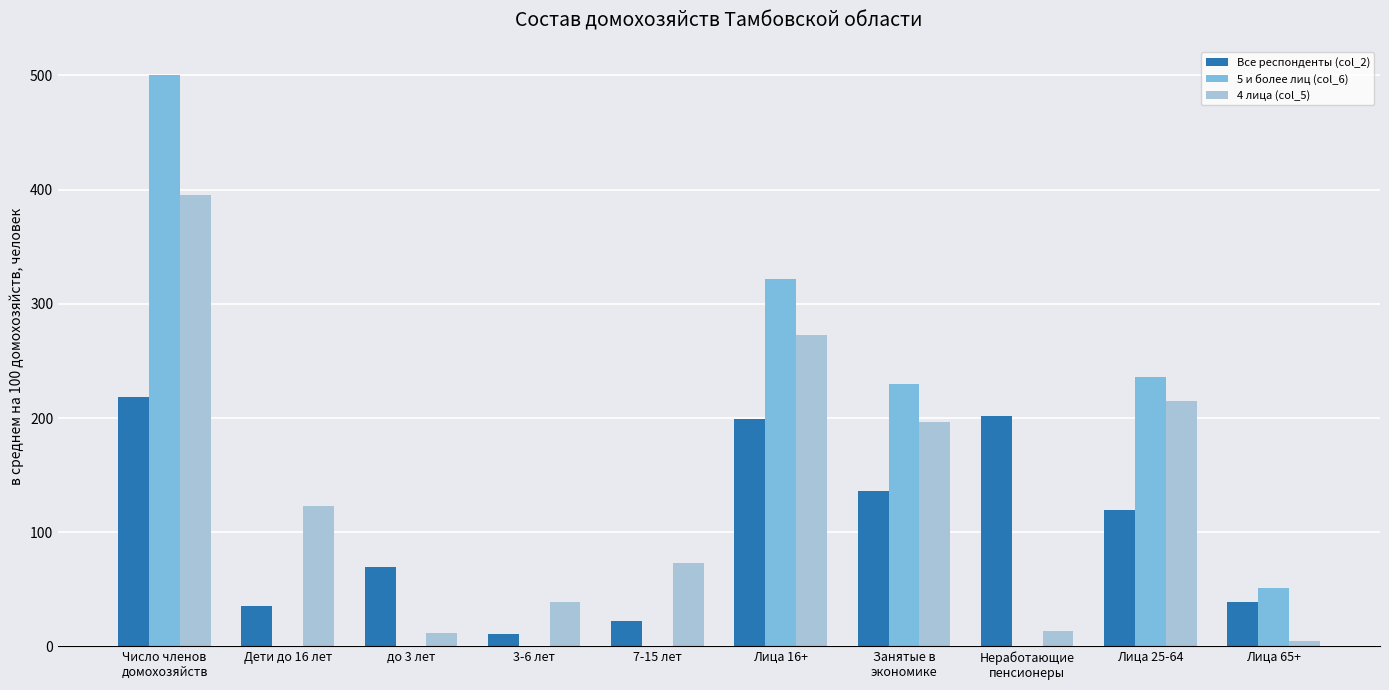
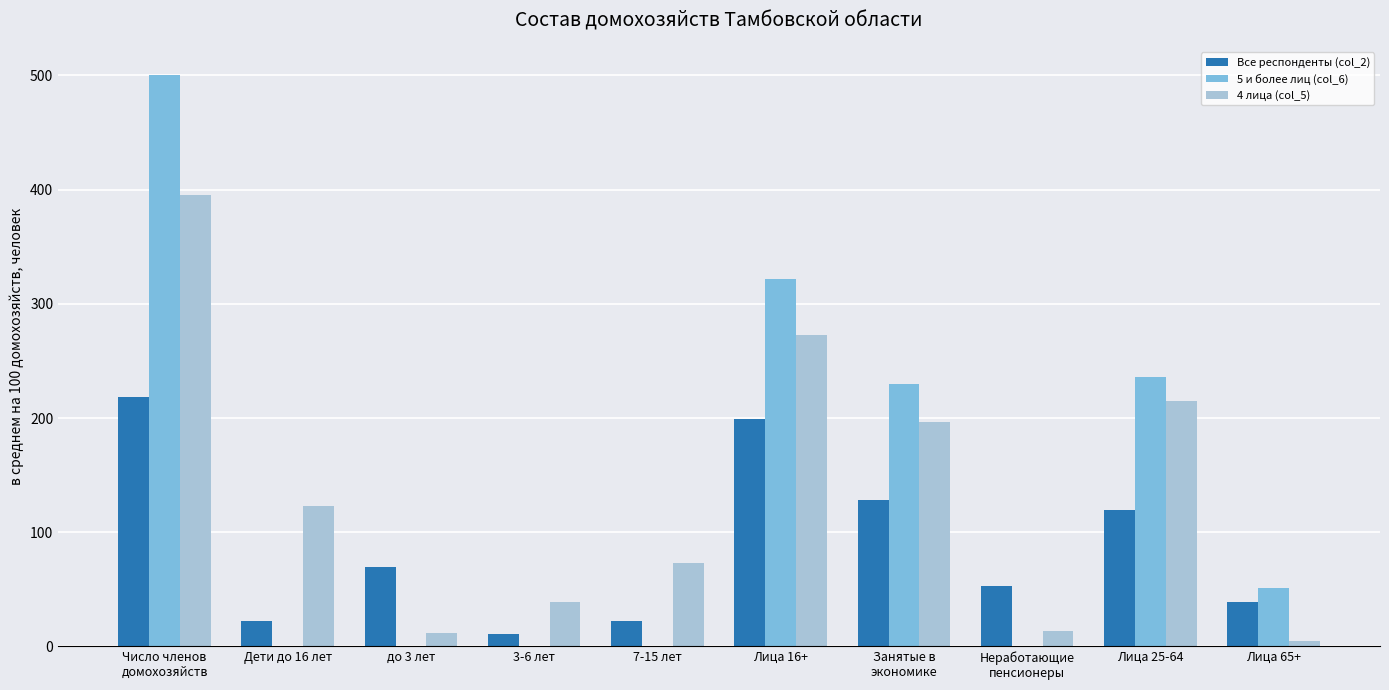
Все респонденты (col_2), Дети до 16 лет: 35 -> 23
Все респонденты (col_2), Занятые в экономике: 136 -> 129
Все респонденты (col_2), Неработающие пенсионеры: 202 -> 53
